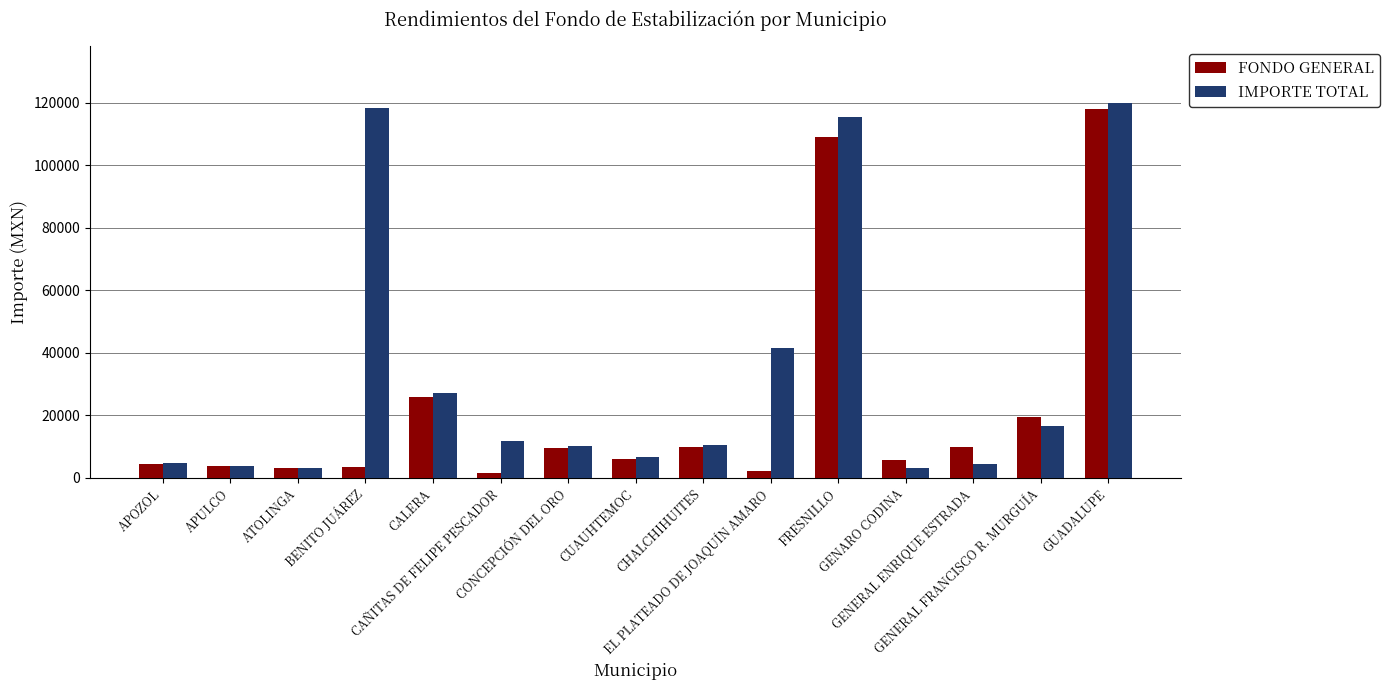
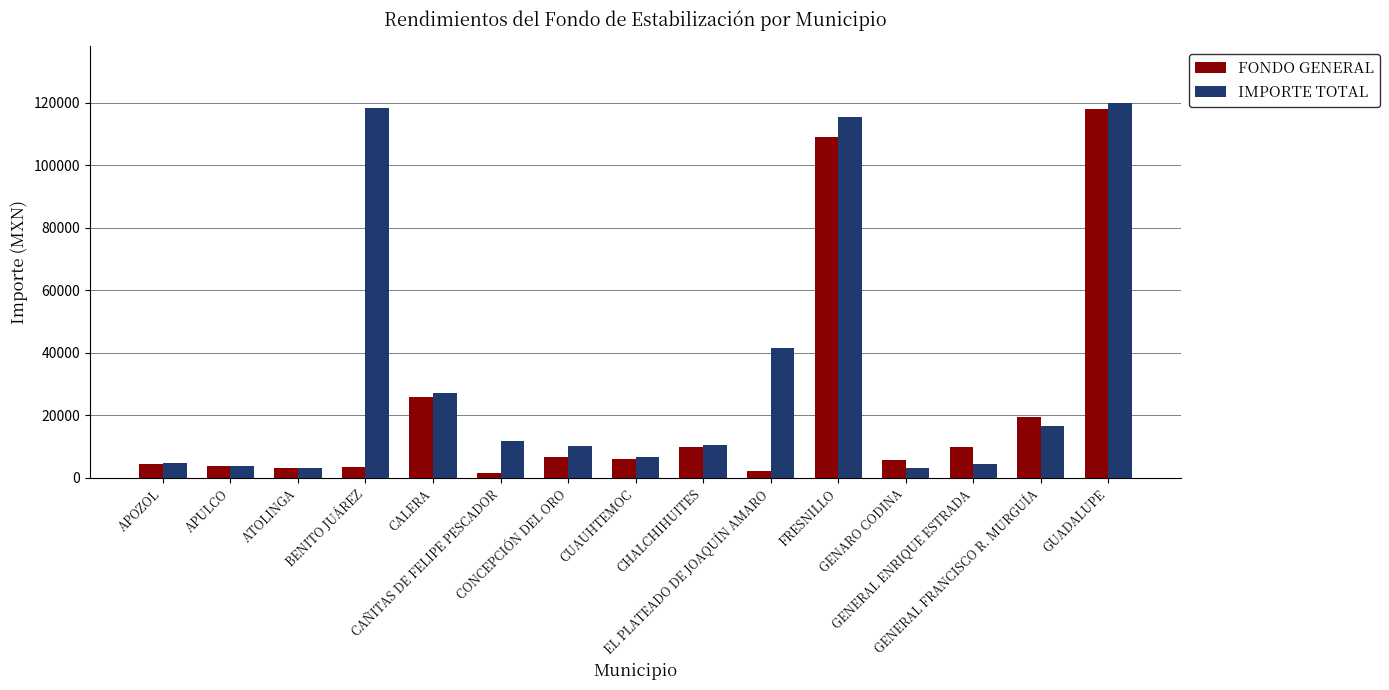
FONDO GENERAL, CONCEPCIÓN DEL ORO: 9000 -> 7000
